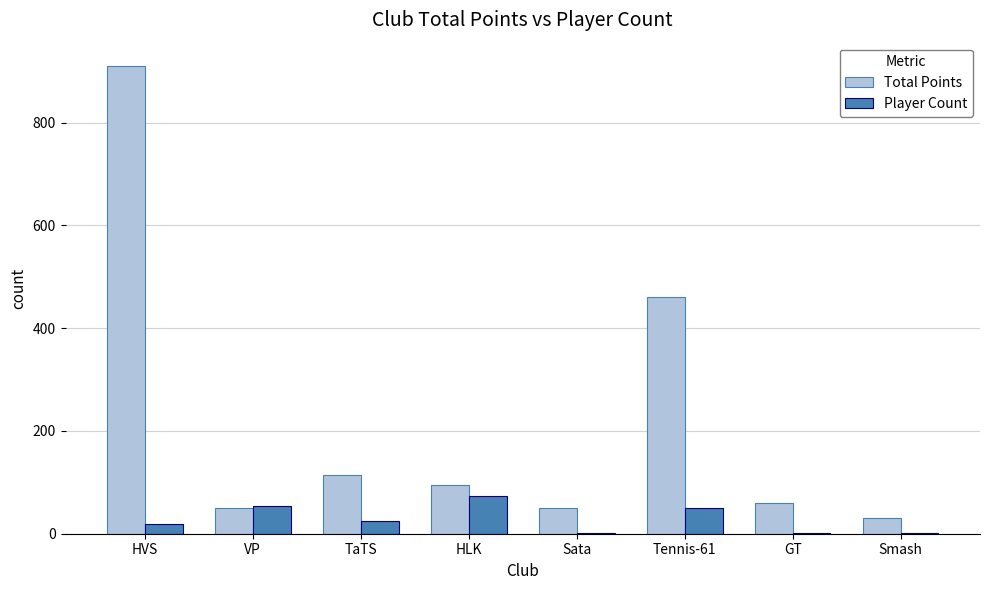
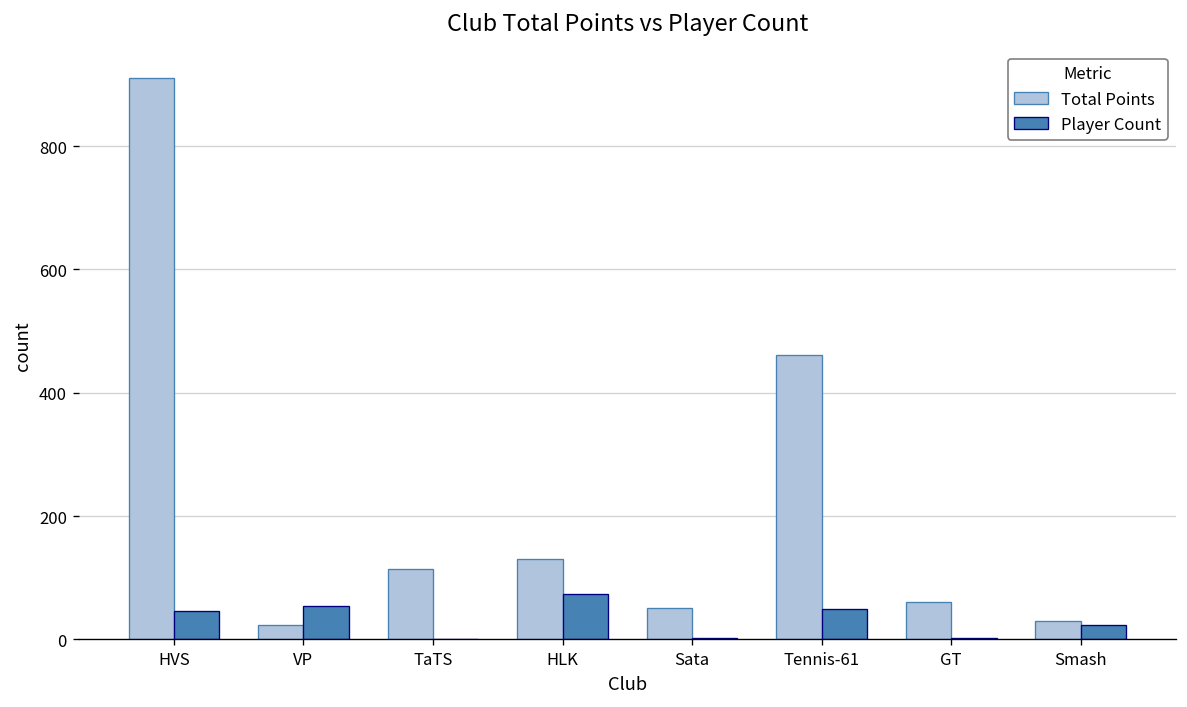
Player Count, HVS: 20 -> 50
Total Points, VP: 50 -> 20
Player Count, TaTS: 20 -> 0
Total Points, HLK: 90 -> 130
Player Count, Smash: 0 -> 20
